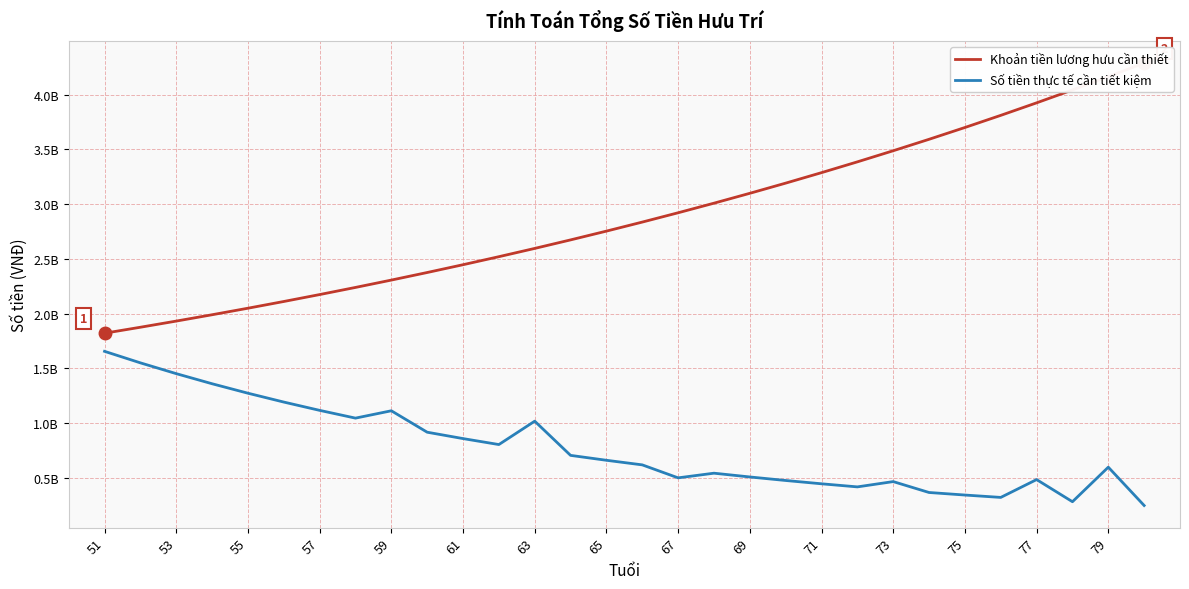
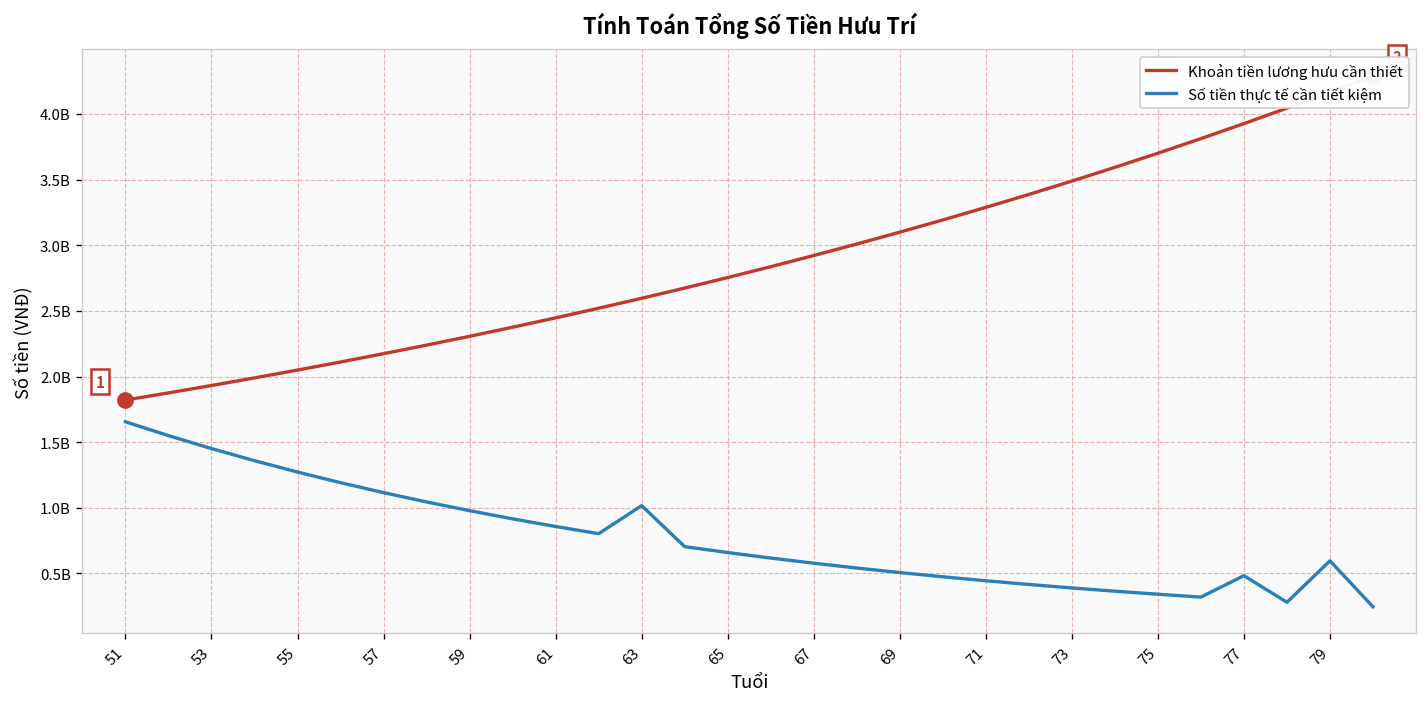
Số tiền thực tế cần tiết kiệm, 59: 1110000000 -> 980000000
Số tiền thực tế cần tiết kiệm, 67: 500000000 -> 580000000
Số tiền thực tế cần tiết kiệm, 73: 460000000 -> 390000000
